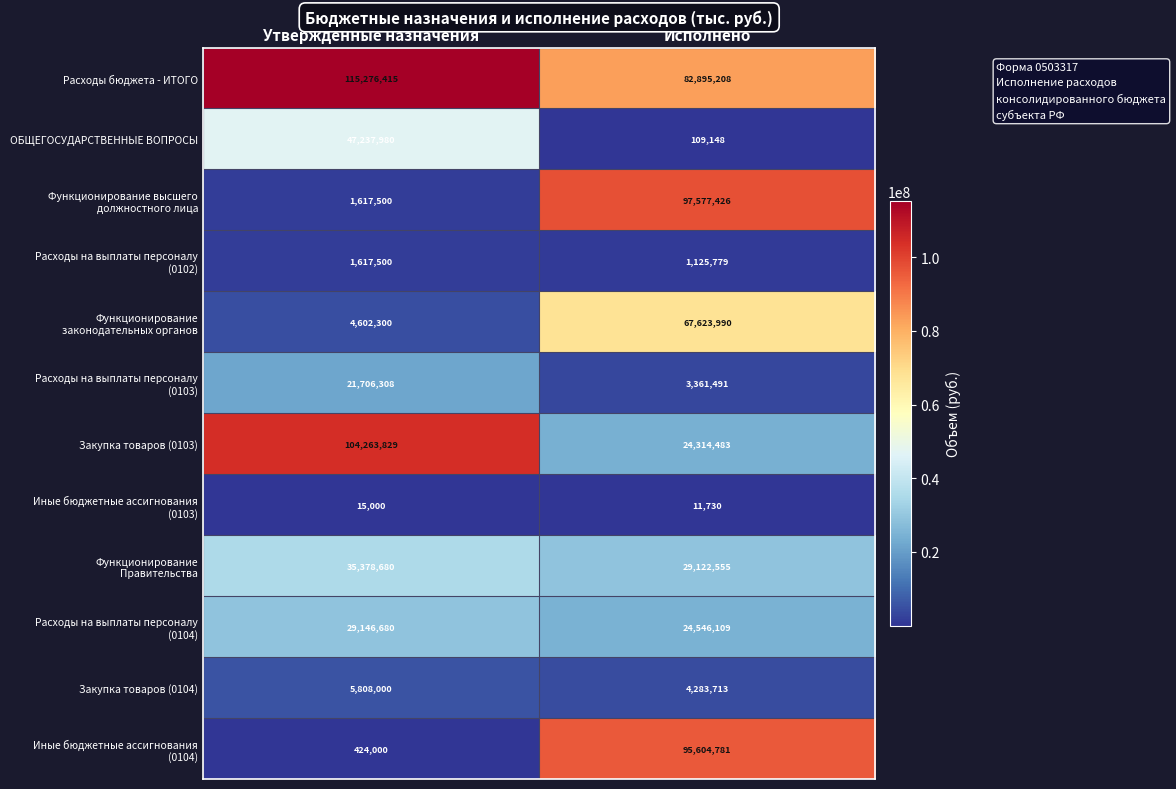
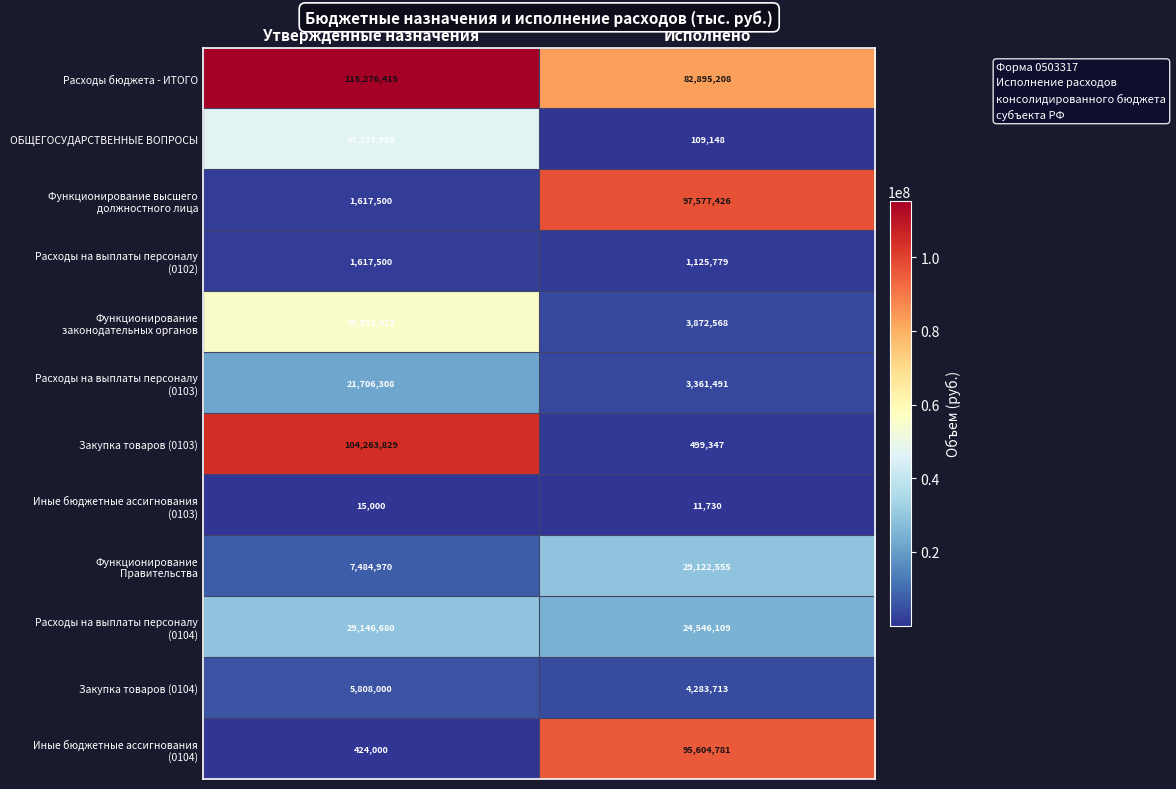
Функционирование законодательных органов, Утвержденные назначения: 4,602,300 -> 55,532,413
Функционирование законодательных органов, Исполнено: 67,623,990 -> 3,872,568
Закупка товаров (0103), Исполнено: 24,314,483 -> 499,347
Функционирование Правительства, Утвержденные назначения: 35,378,680 -> 7,484,970
